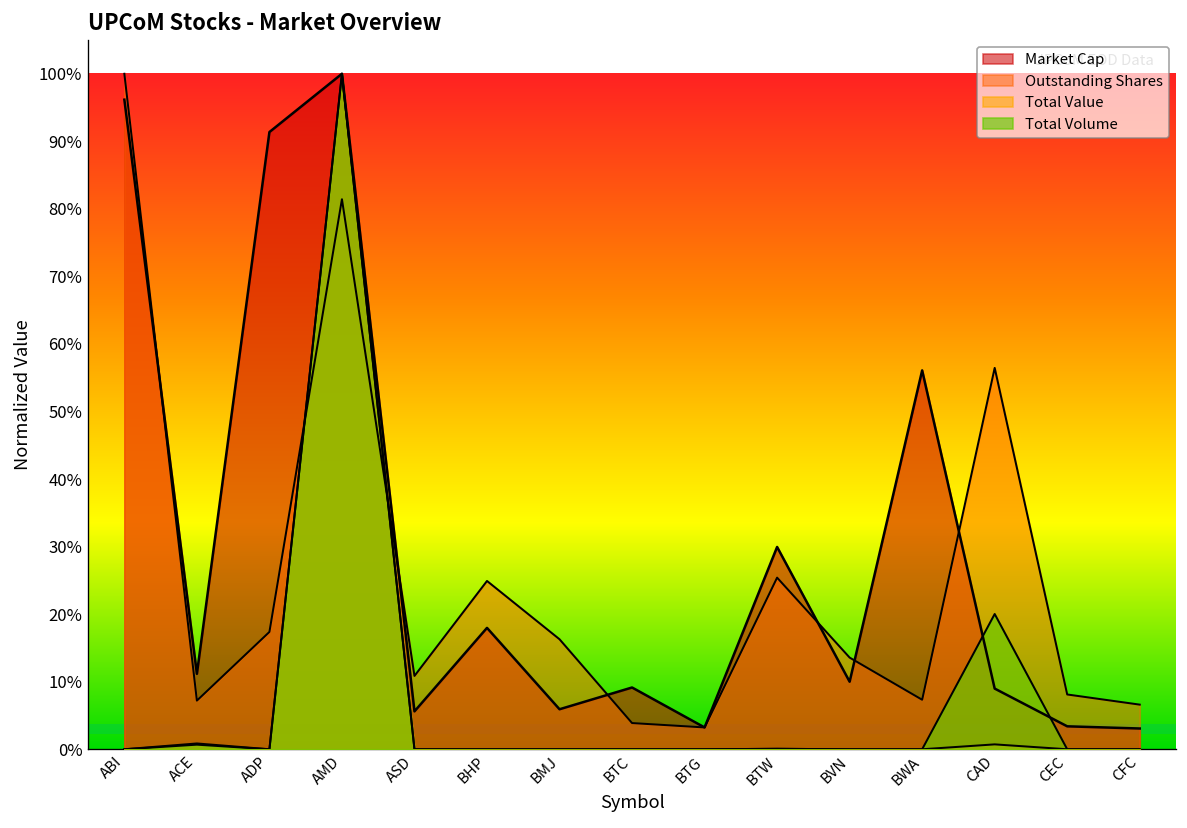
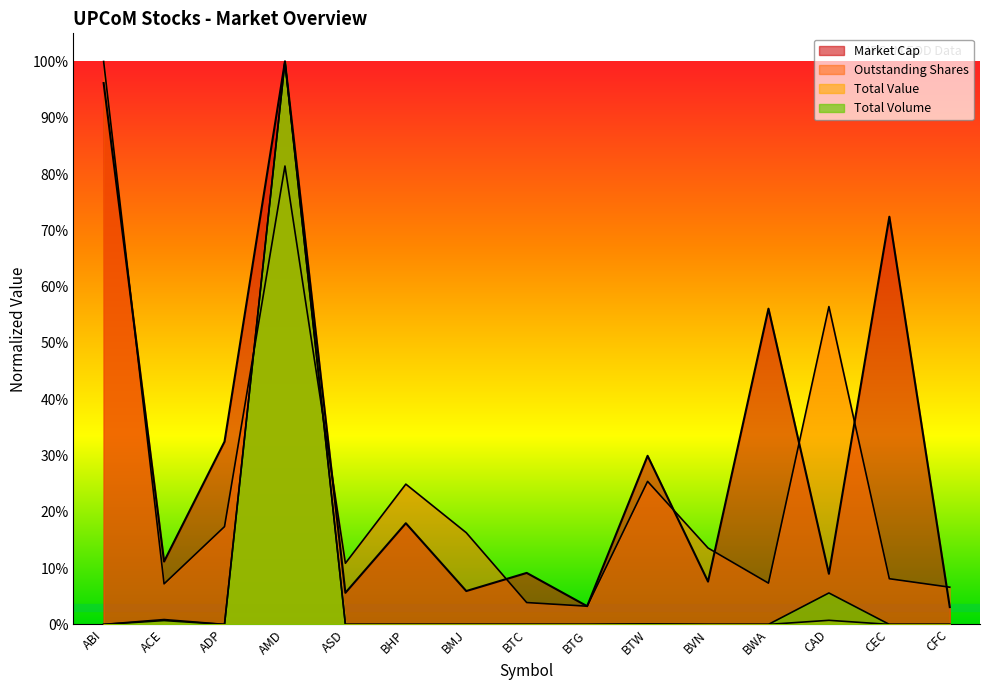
Market Cap, ADP: 91% -> 32%
Market Cap, BVN: 10% -> 8%
Total Volume, CAD: 20% -> 6%
Market Cap, CEC: 3% -> 72%
